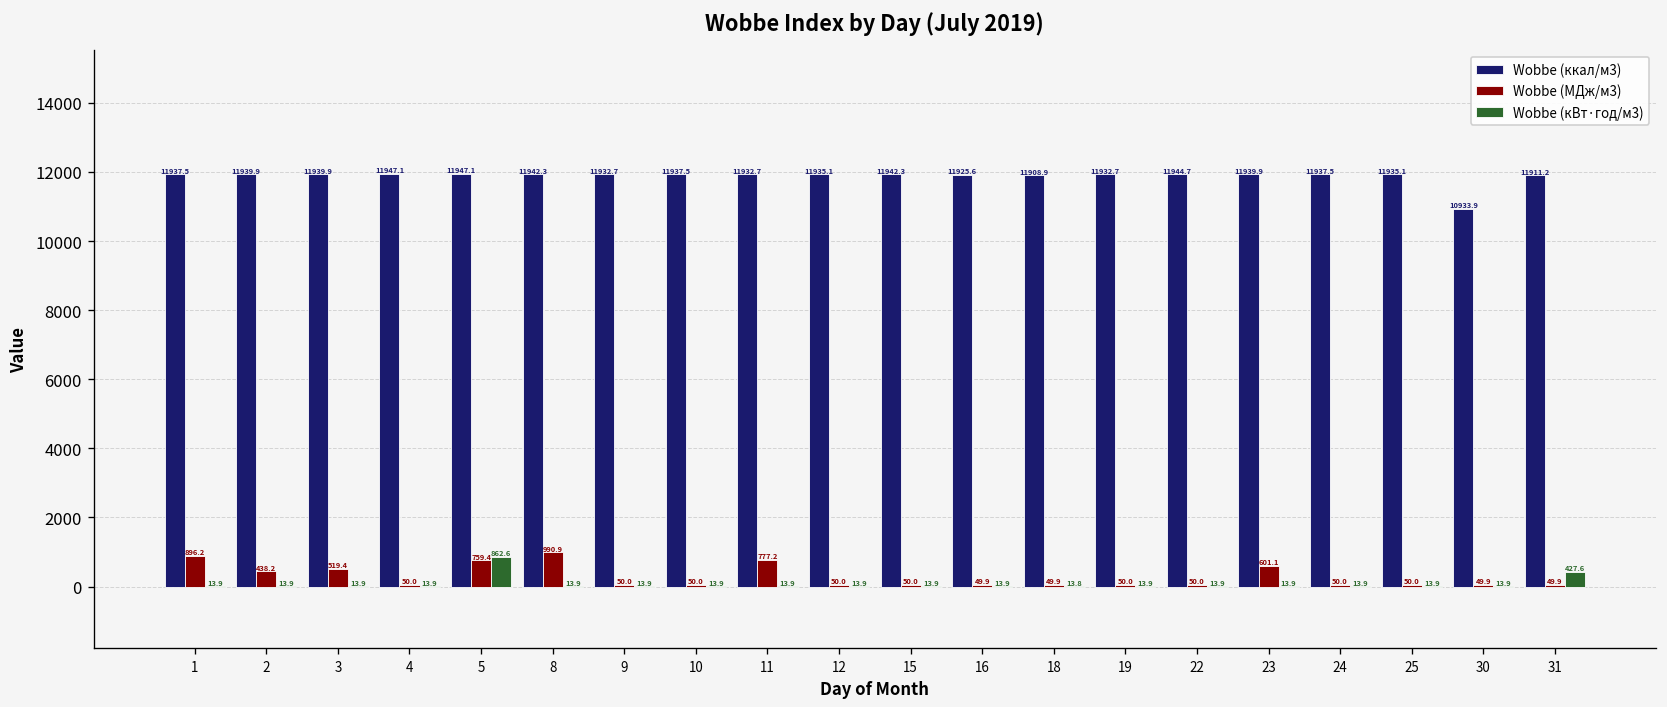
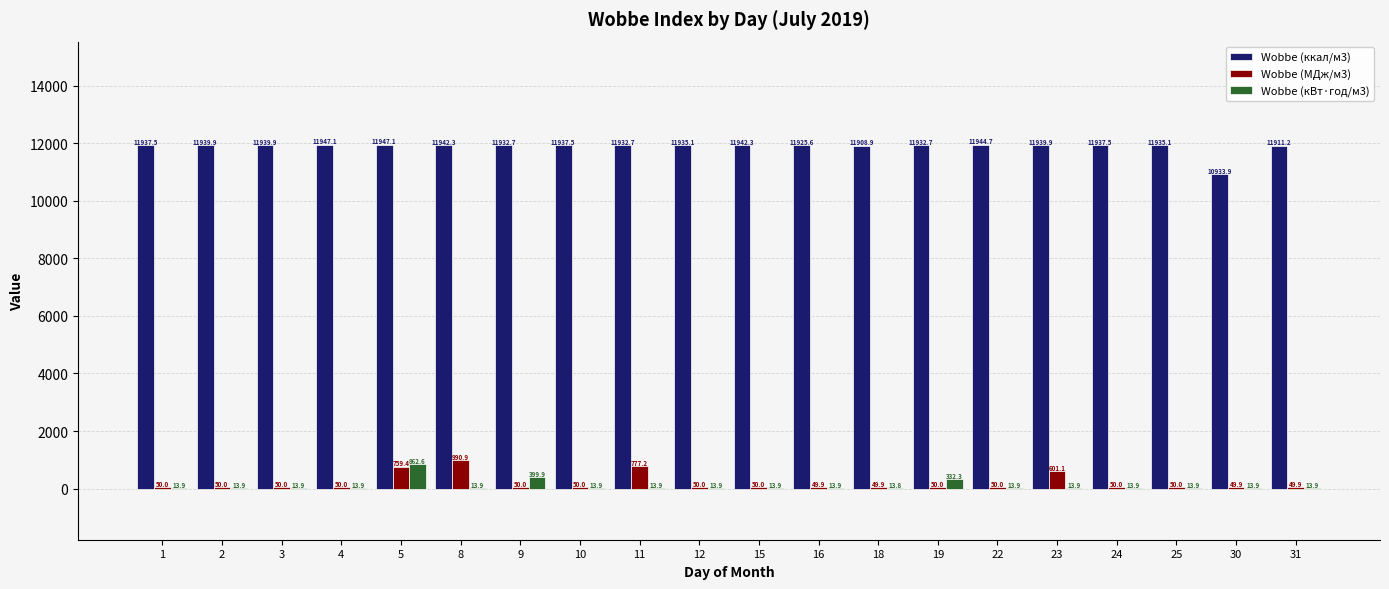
Wobbe (МДж/м3), 1: 896.2 -> 50.0
Wobbe (МДж/м3), 2: 438.2 -> 50.0
Wobbe (МДж/м3), 3: 519.4 -> 50.0
Wobbe (кВт·год/м3), 9: 13.9 -> 399.9
Wobbe (кВт·год/м3), 19: 13.9 -> 332.3
Wobbe (кВт·год/м3), 31: 427.6 -> 13.9
